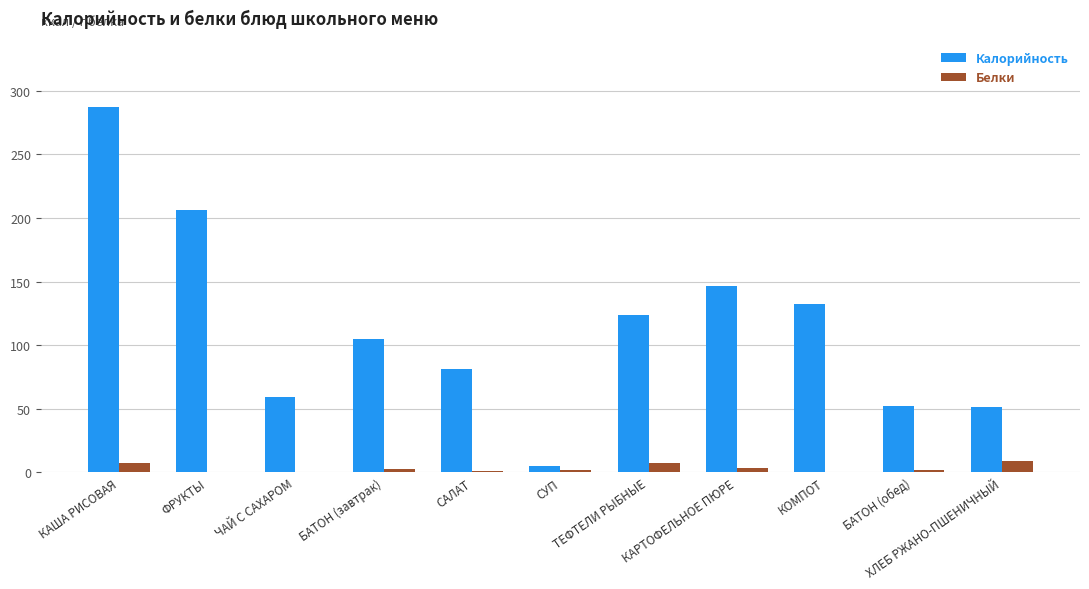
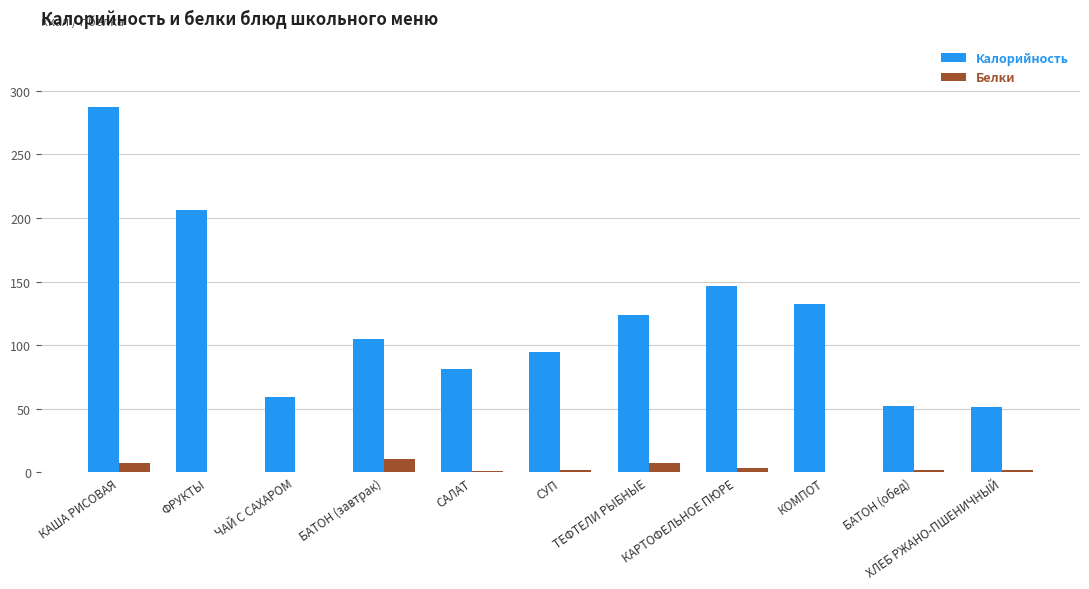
Белки, БАТОН (завтрак): 3 -> 11
Калорийность, СУП: 5 -> 95
Белки, ХЛЕБ РЖАНО-ПШЕНИЧНЫЙ: 9 -> 2
